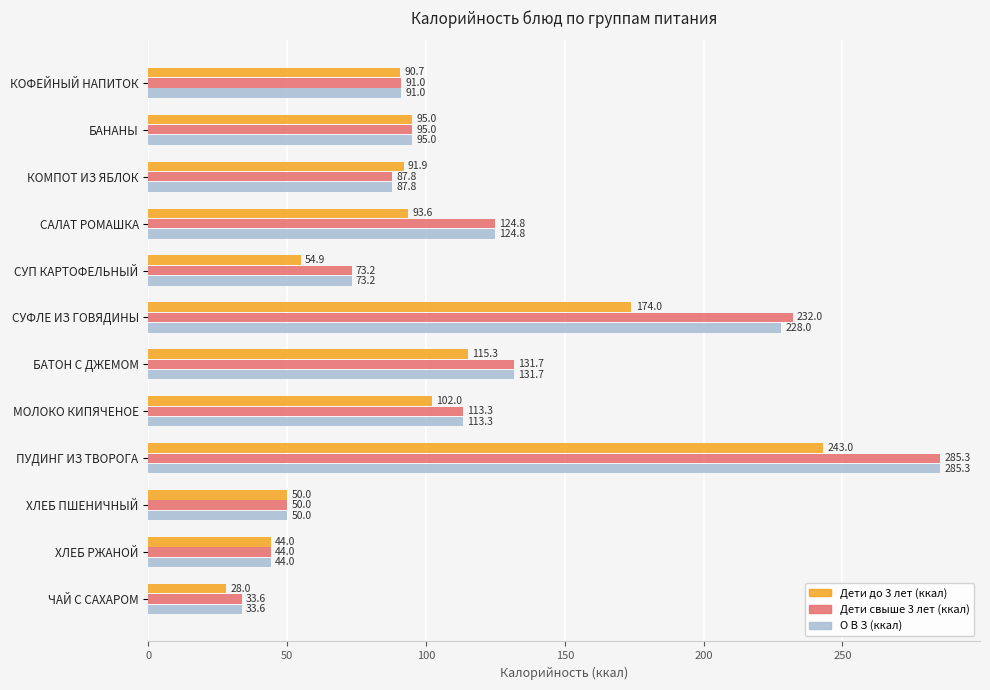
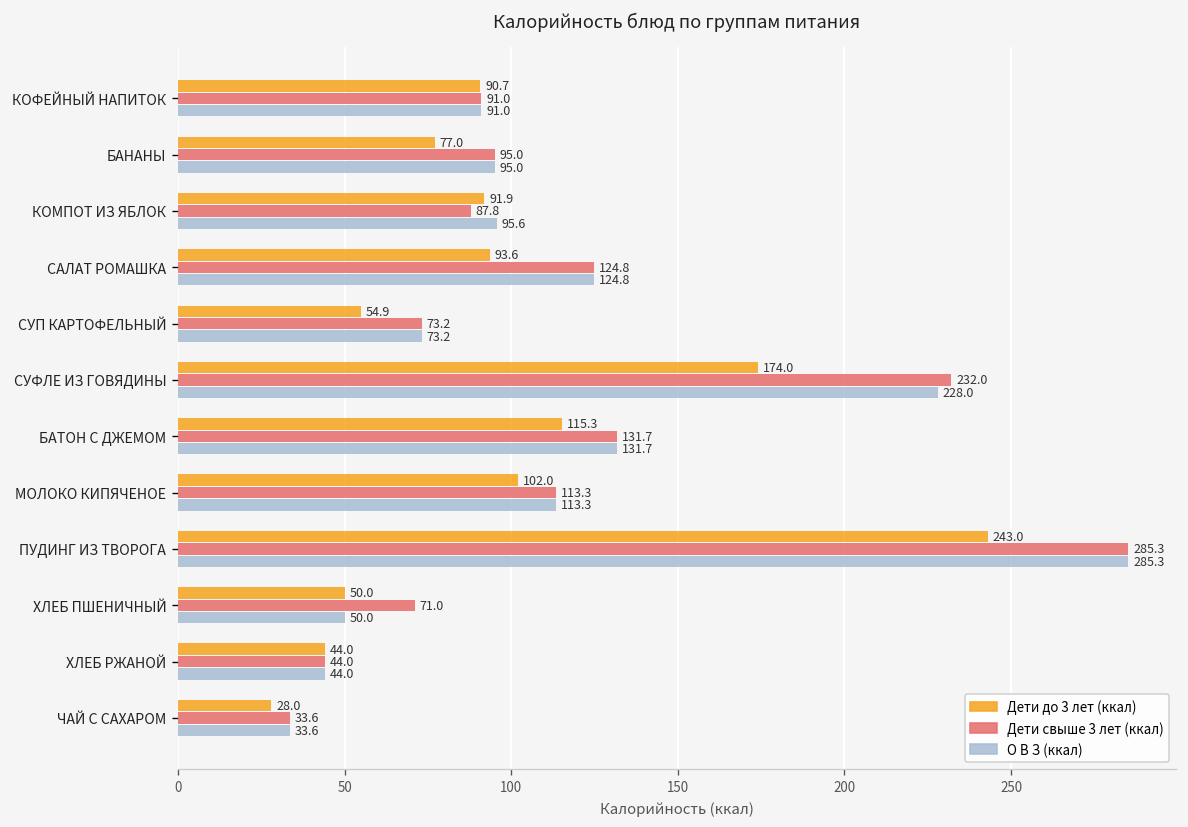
Дети до 3 лет (ккал), БАНАНЫ: 95.0 -> 77.0
О В З (ккал), КОМПОТ ИЗ ЯБЛОК: 87.8 -> 95.6
Дети свыше 3 лет (ккал), ХЛЕБ ПШЕНИЧНЫЙ: 50.0 -> 71.0
